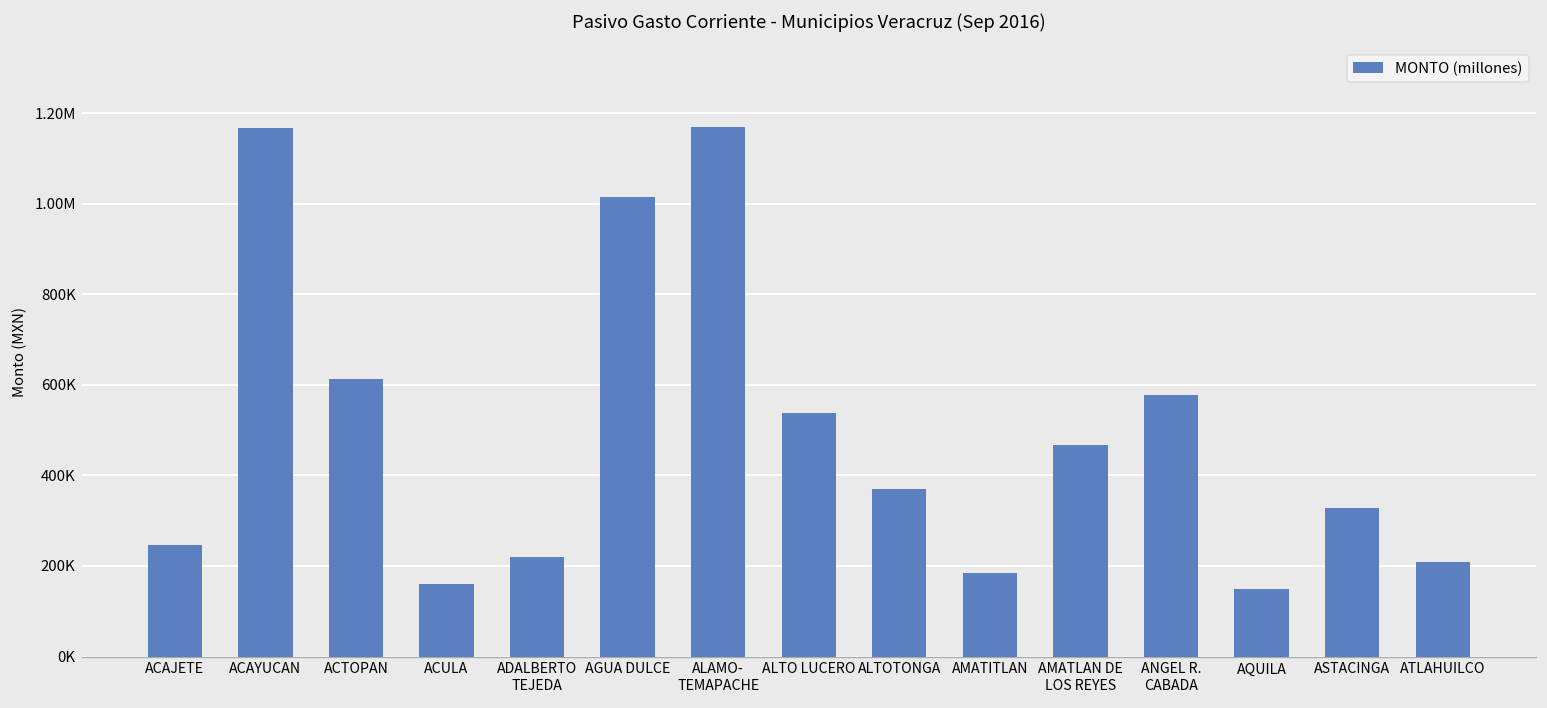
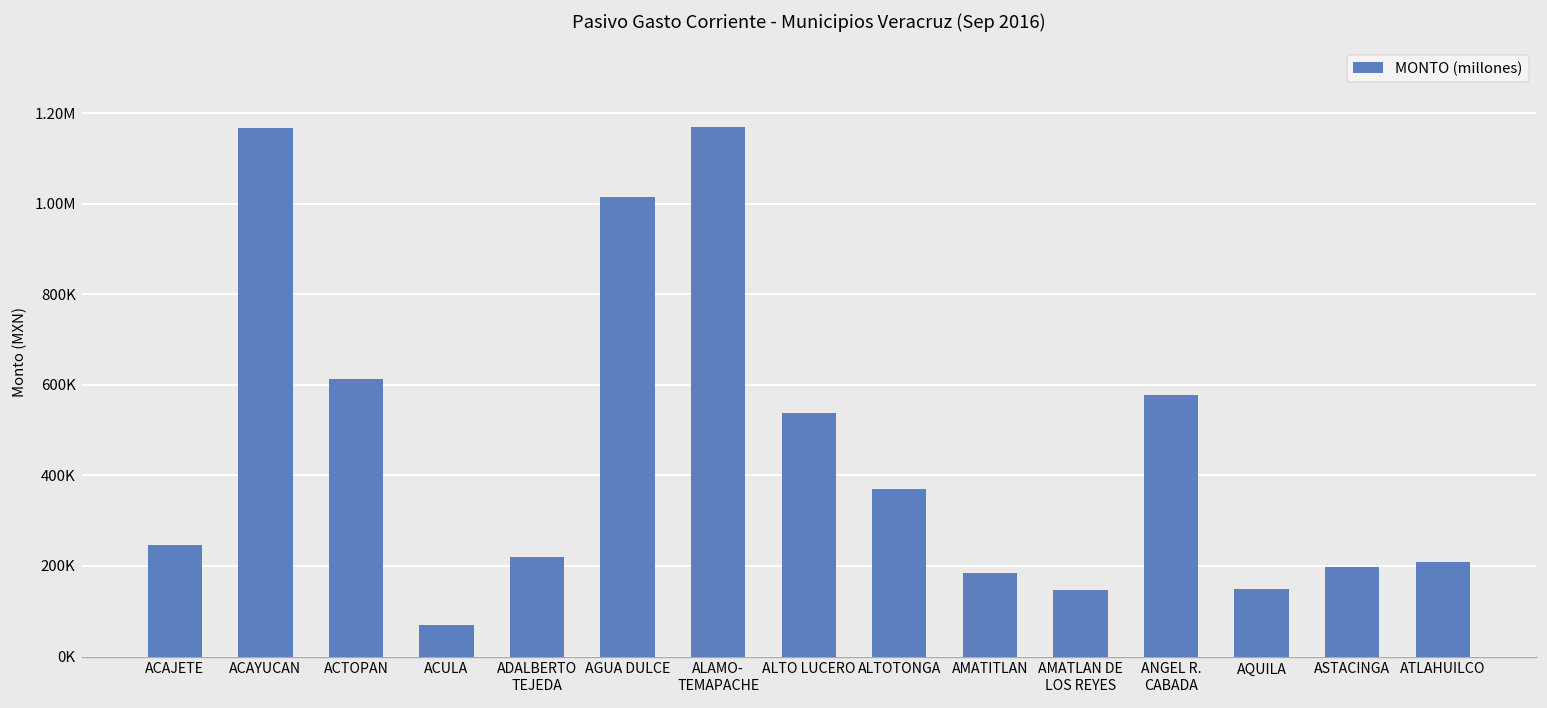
ACULA: 160000 -> 70000
AMATLAN DE LOS REYES: 470000 -> 150000
ASTACINGA: 330000 -> 200000
